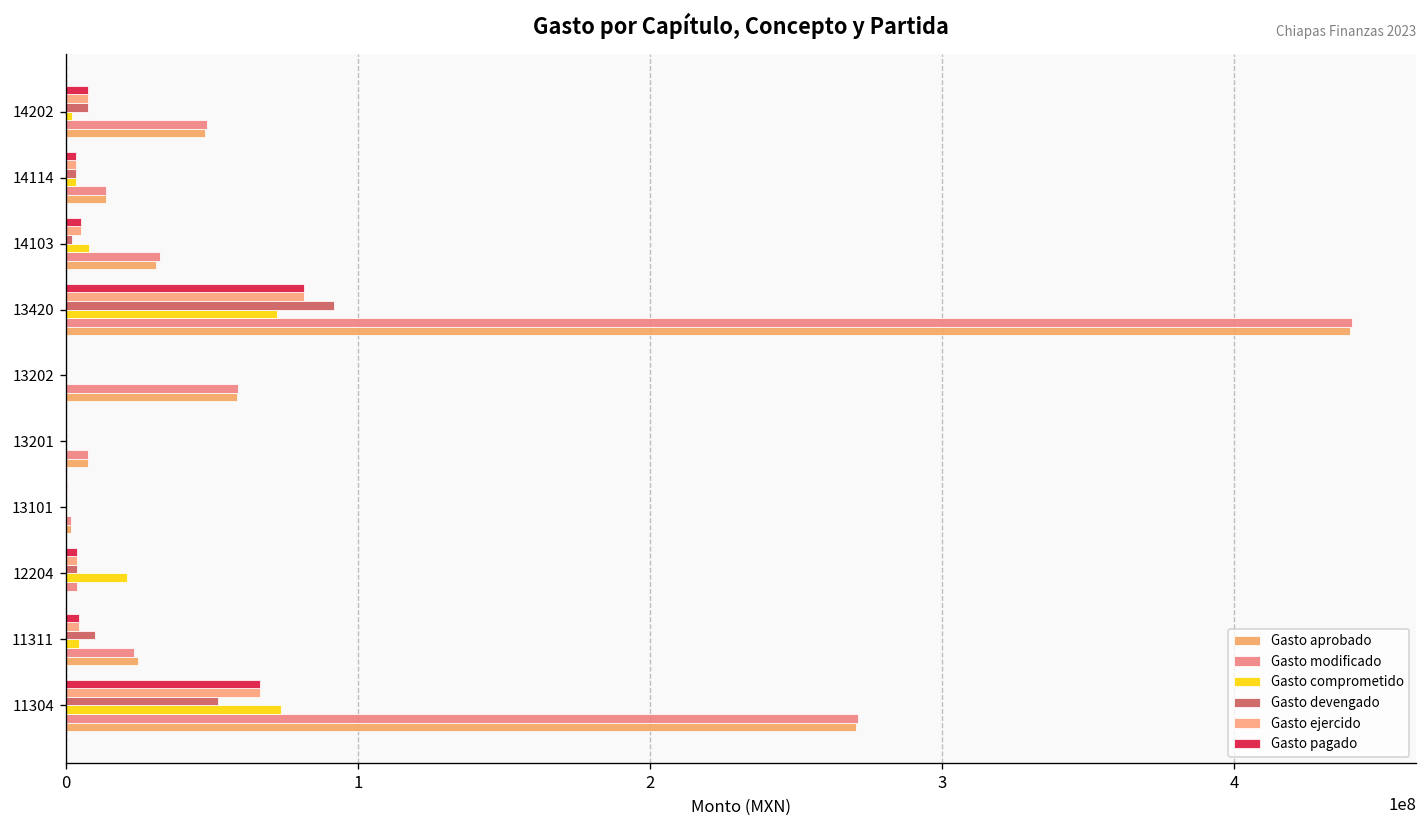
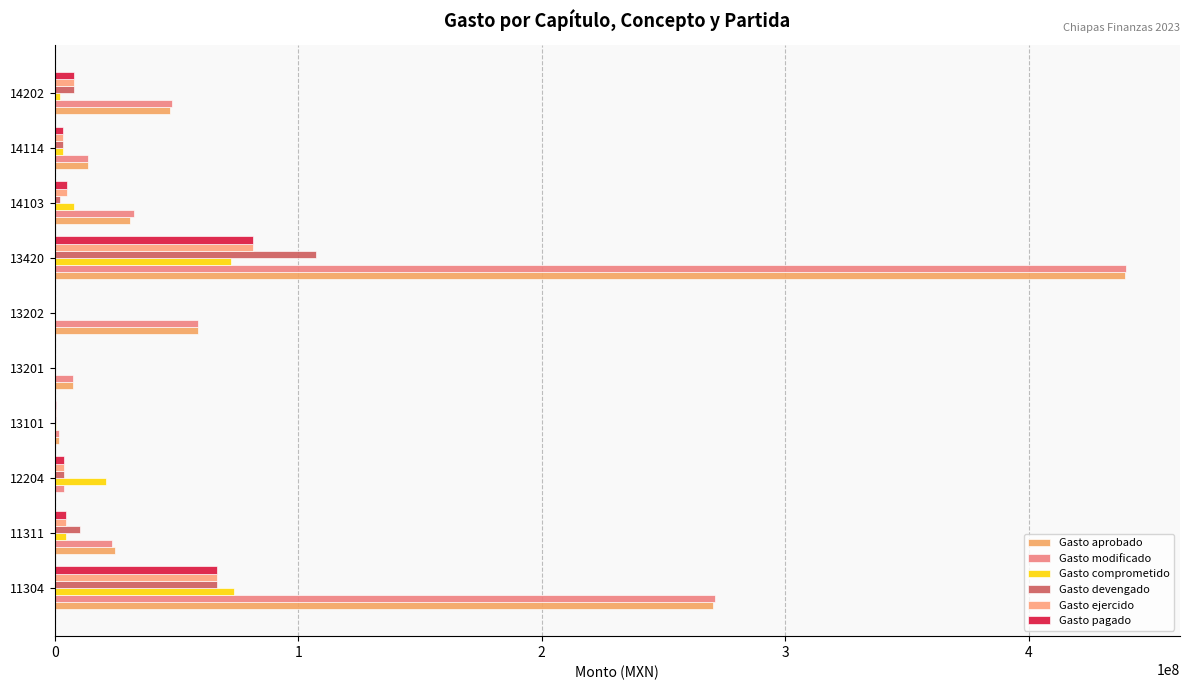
Gasto devengado, 13420: 92000000 -> 107000000
Gasto devengado, 11304: 52000000 -> 67000000
